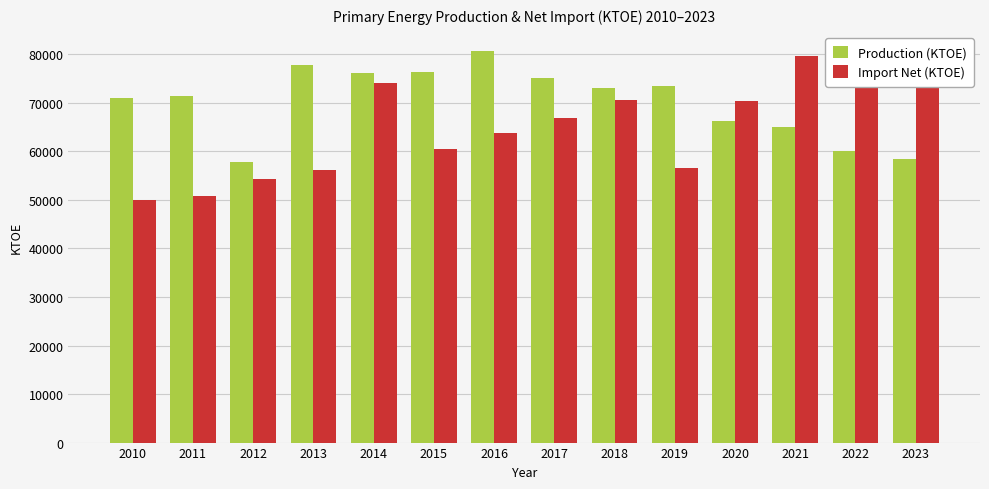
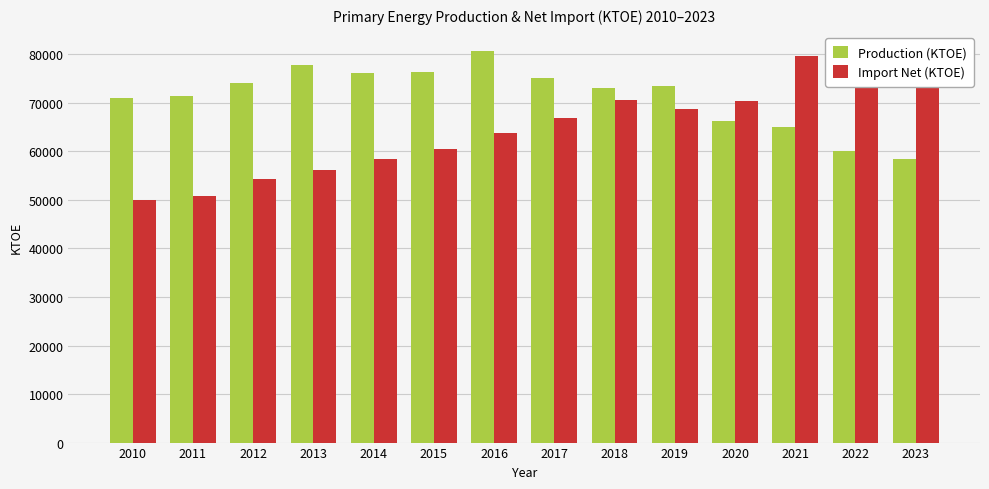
Production (KTOE), 2012: 58000 -> 74000
Import Net (KTOE), 2014: 74000 -> 58000
Import Net (KTOE), 2019: 57000 -> 69000
